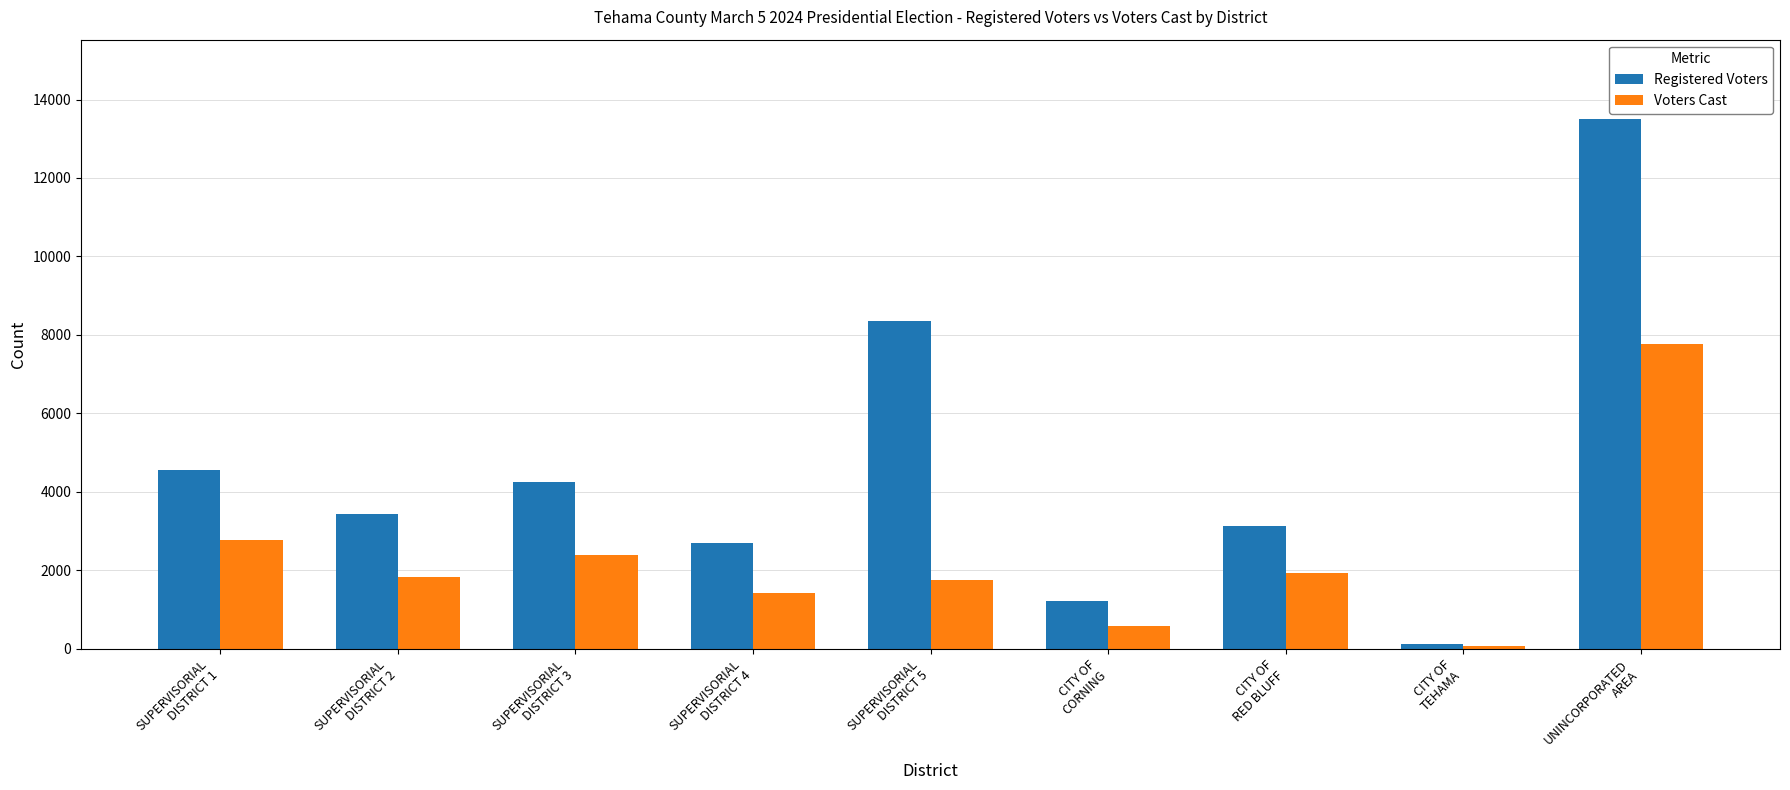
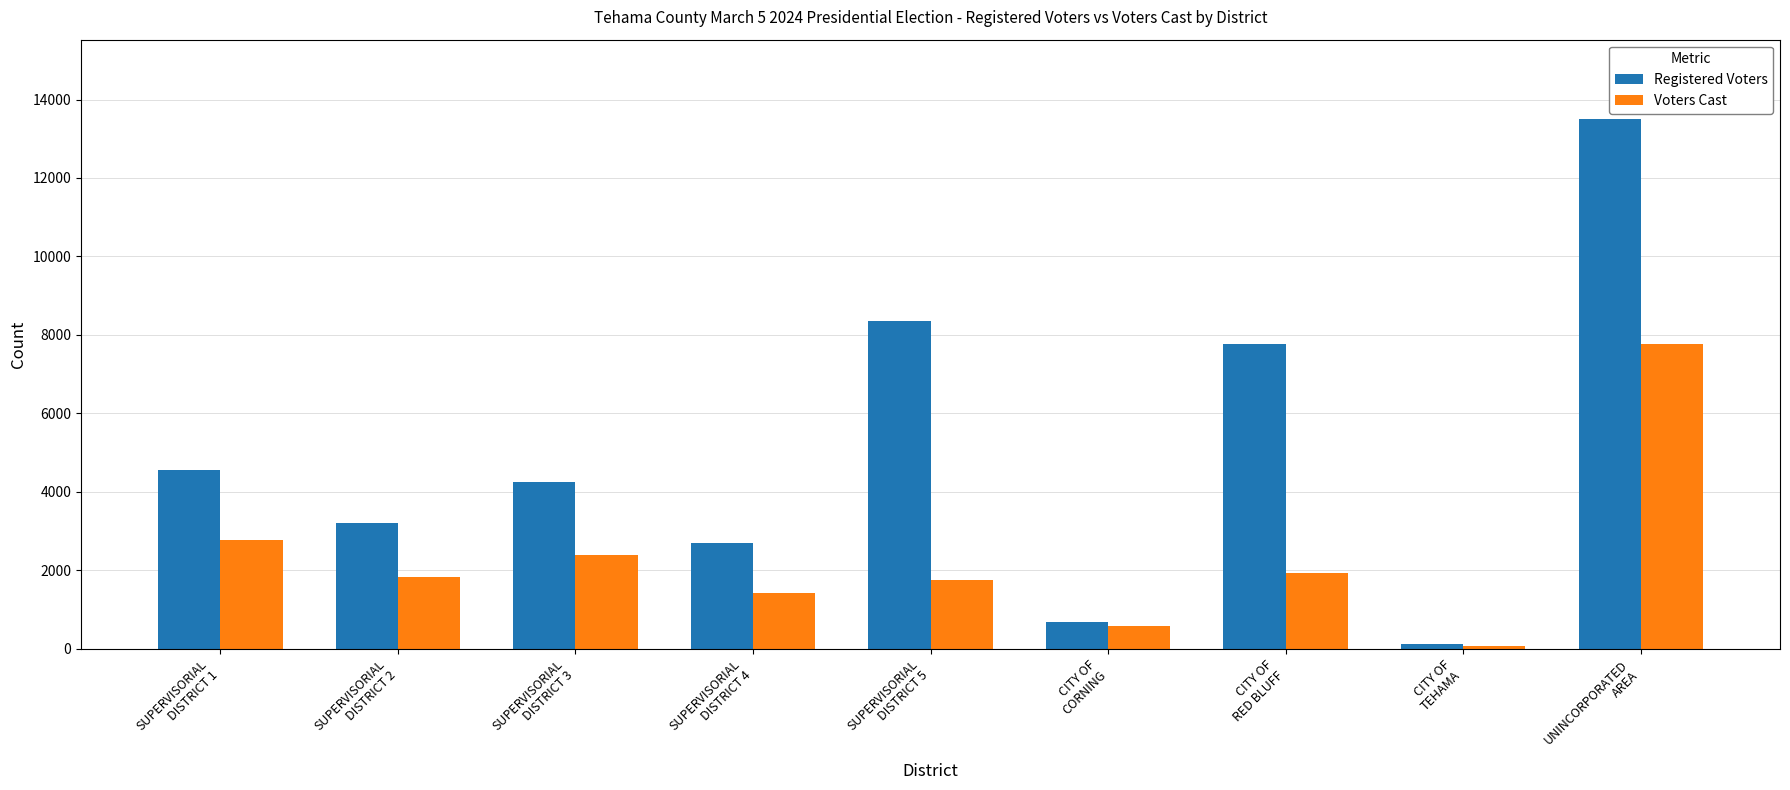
Registered Voters, SUPERVISORIAL DISTRICT 2: 3400 -> 3200
Registered Voters, CITY OF CORNING: 1200 -> 700
Registered Voters, CITY OF RED BLUFF: 3100 -> 7800
